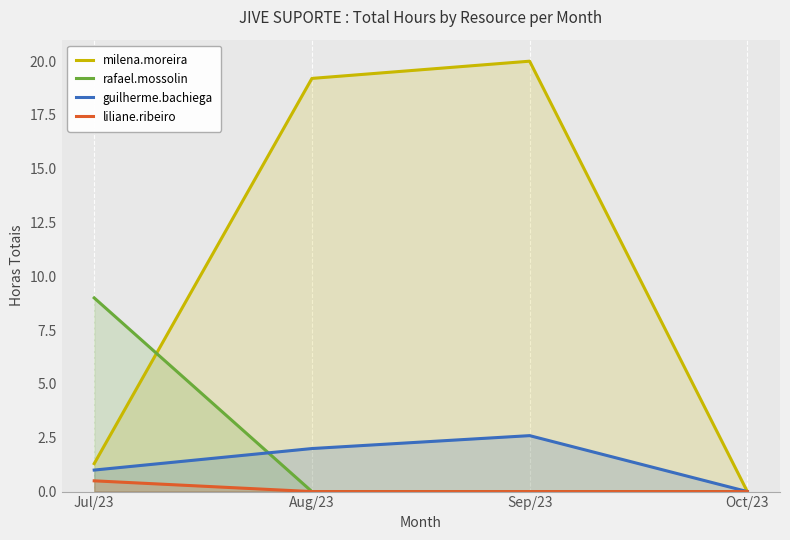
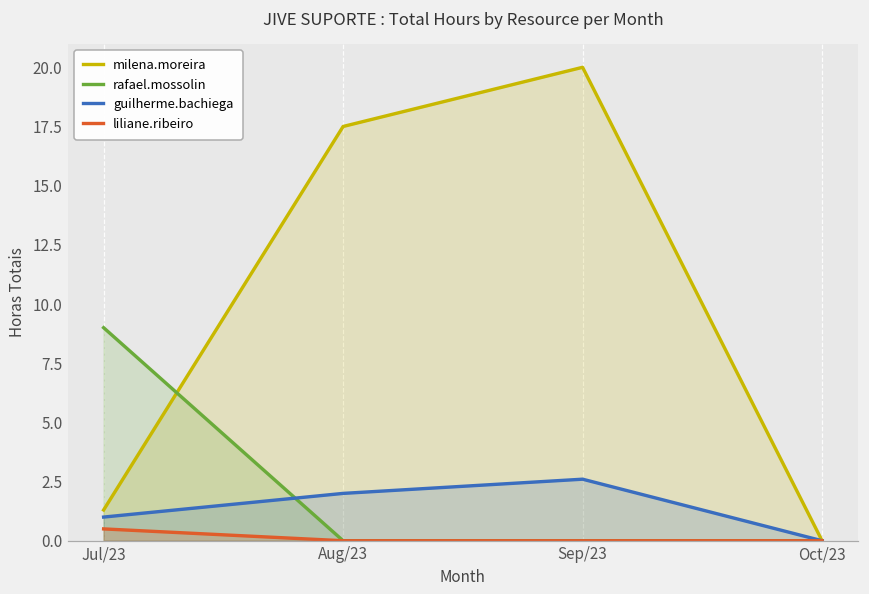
milena.moreira, Aug/23: 19.2 -> 17.5
